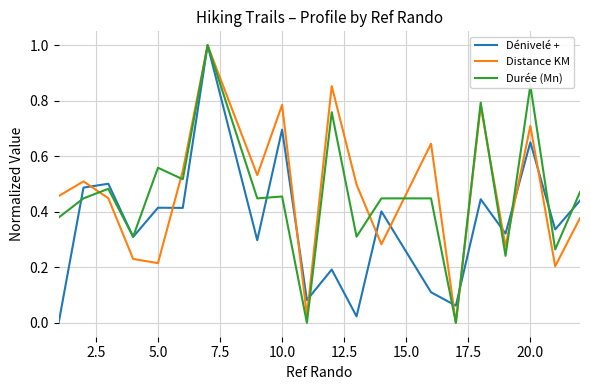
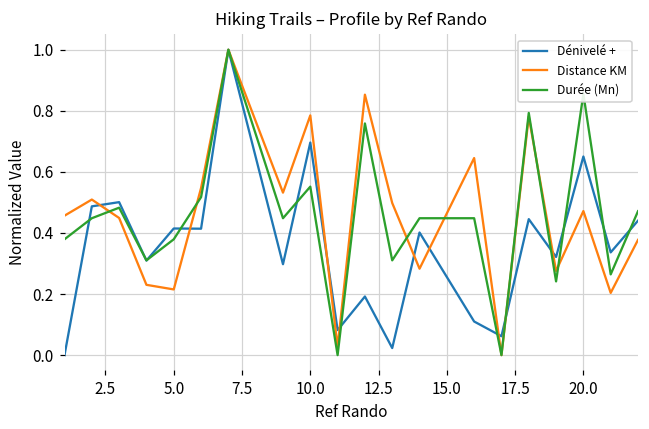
Durée (Mn), 5.0: 0.56 -> 0.38
Durée (Mn), 10.0: 0.46 -> 0.55
Distance KM, 20.0: 0.71 -> 0.47
